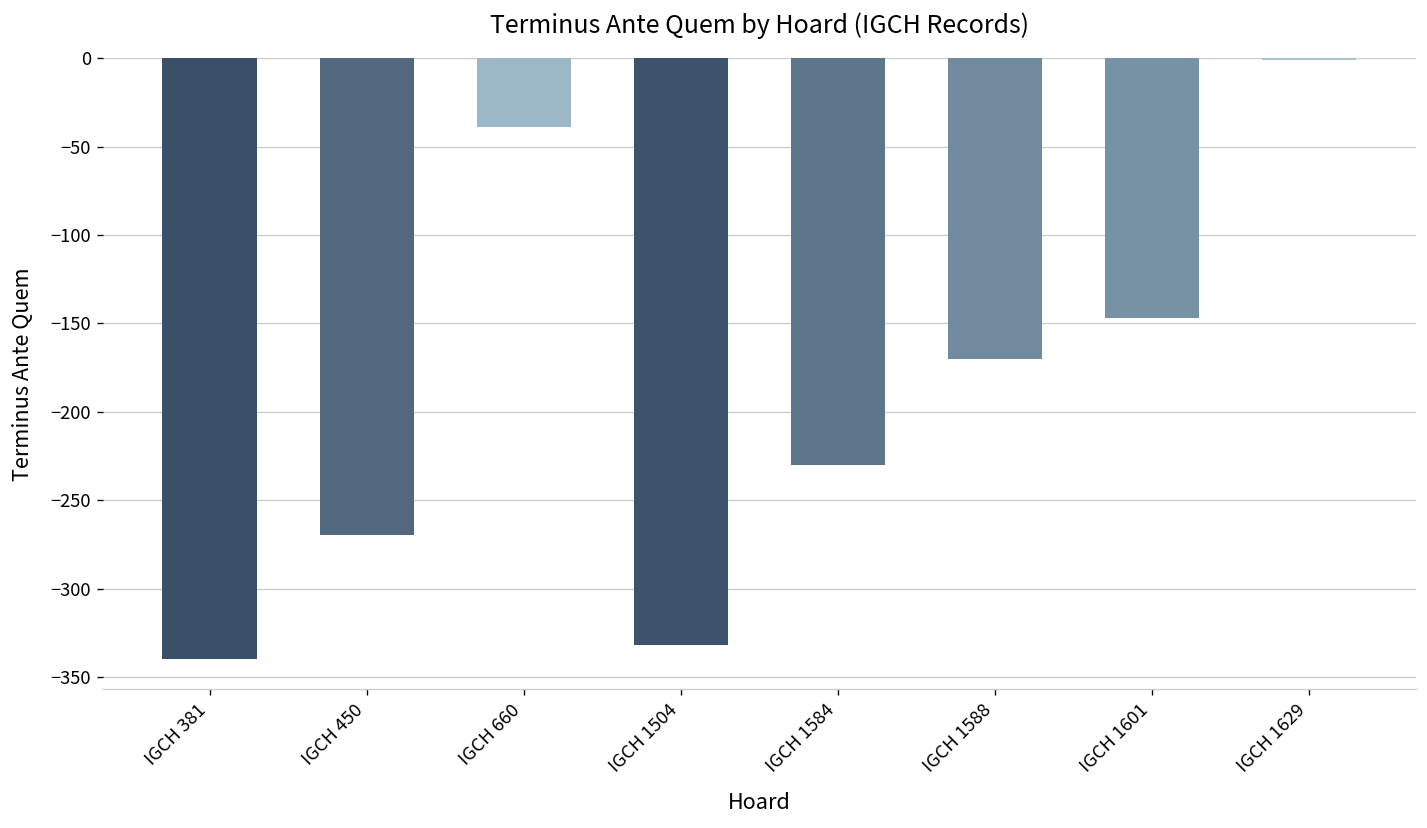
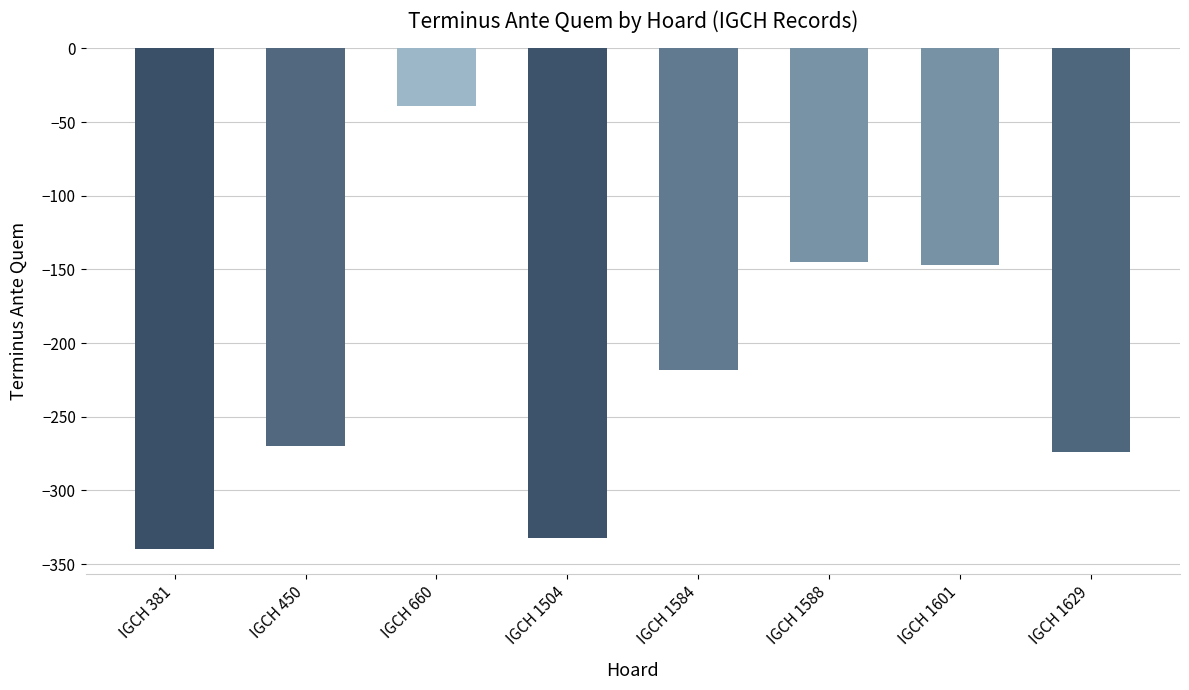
IGCH 1584: -230 -> -218
IGCH 1588: -170 -> -145
IGCH 1629: -1 -> -274
